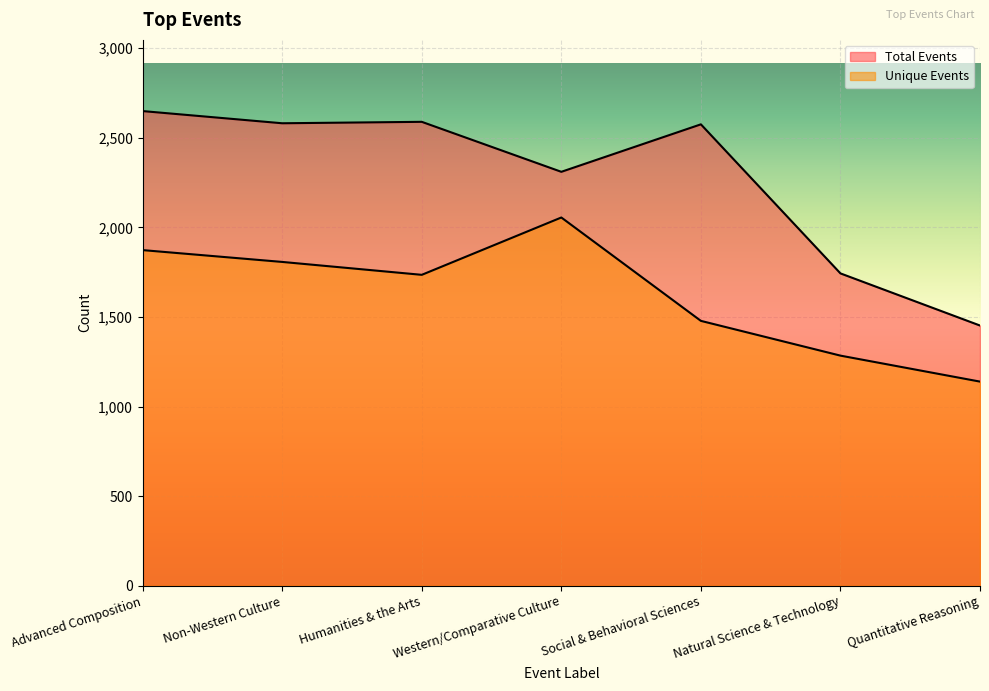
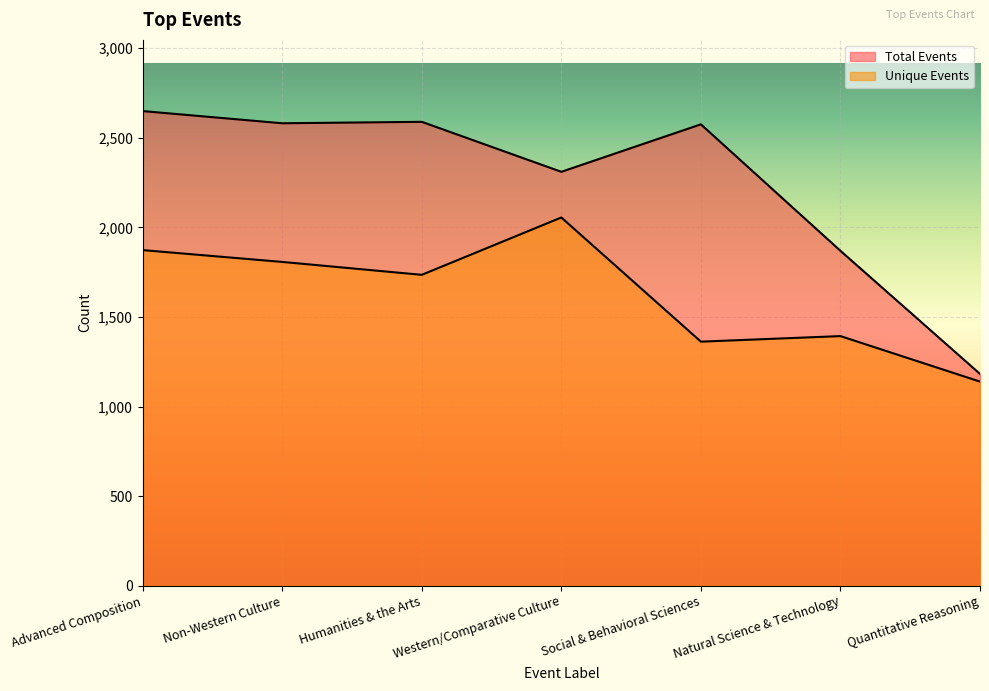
Unique Events, Social & Behavioral Sciences: 1,480 -> 1,360
Total Events, Natural Science & Technology: 1,740 -> 1,870
Unique Events, Natural Science & Technology: 1,280 -> 1,390
Total Events, Quantitative Reasoning: 1,450 -> 1,180
